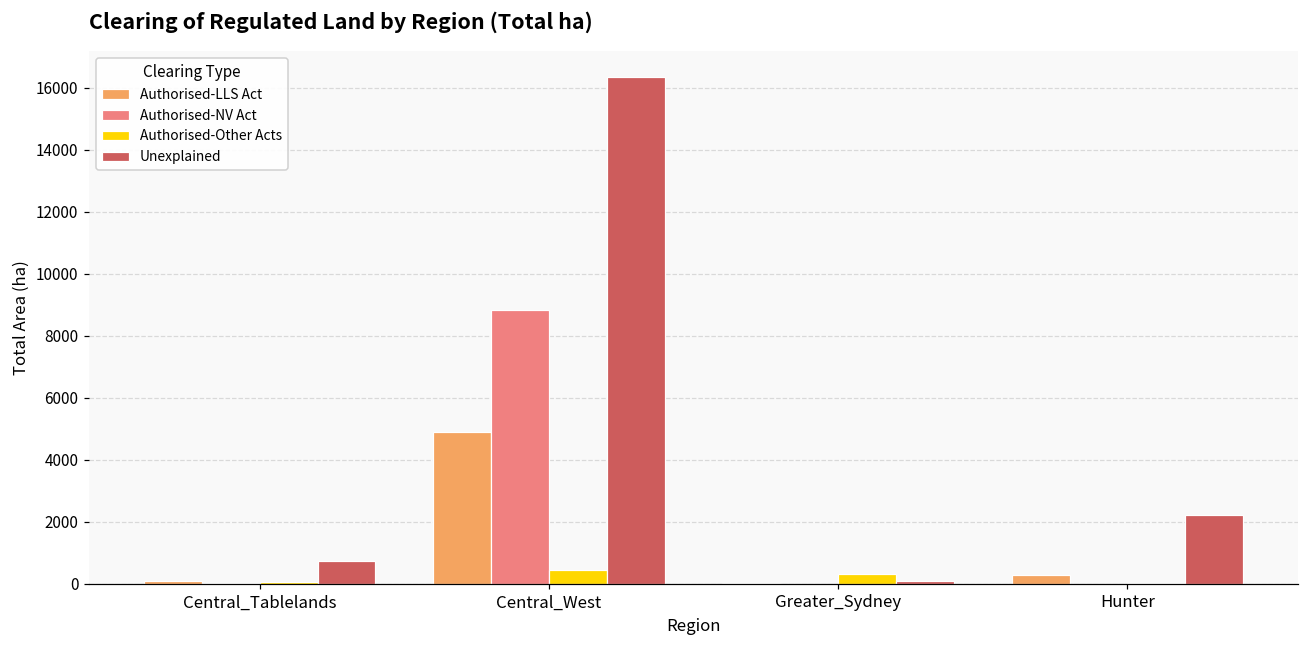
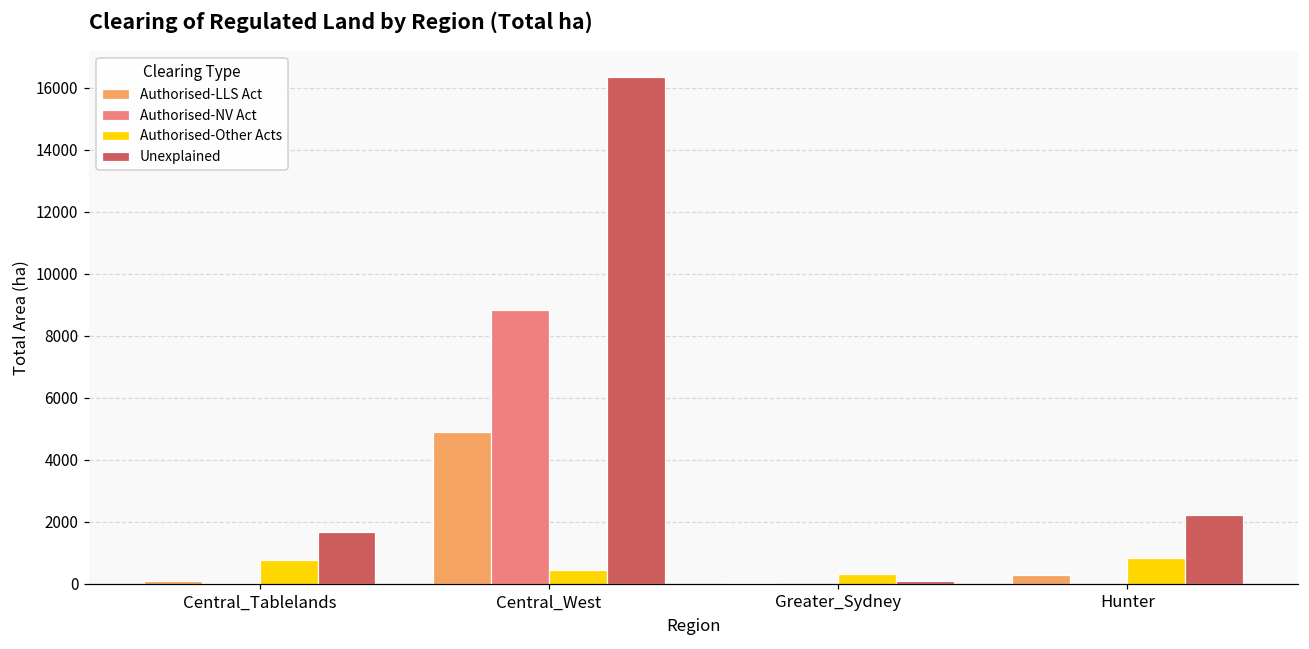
Authorised-Other Acts, Central_Tablelands: 100 -> 800
Unexplained, Central_Tablelands: 800 -> 1700
Authorised-Other Acts, Hunter: 0 -> 800
